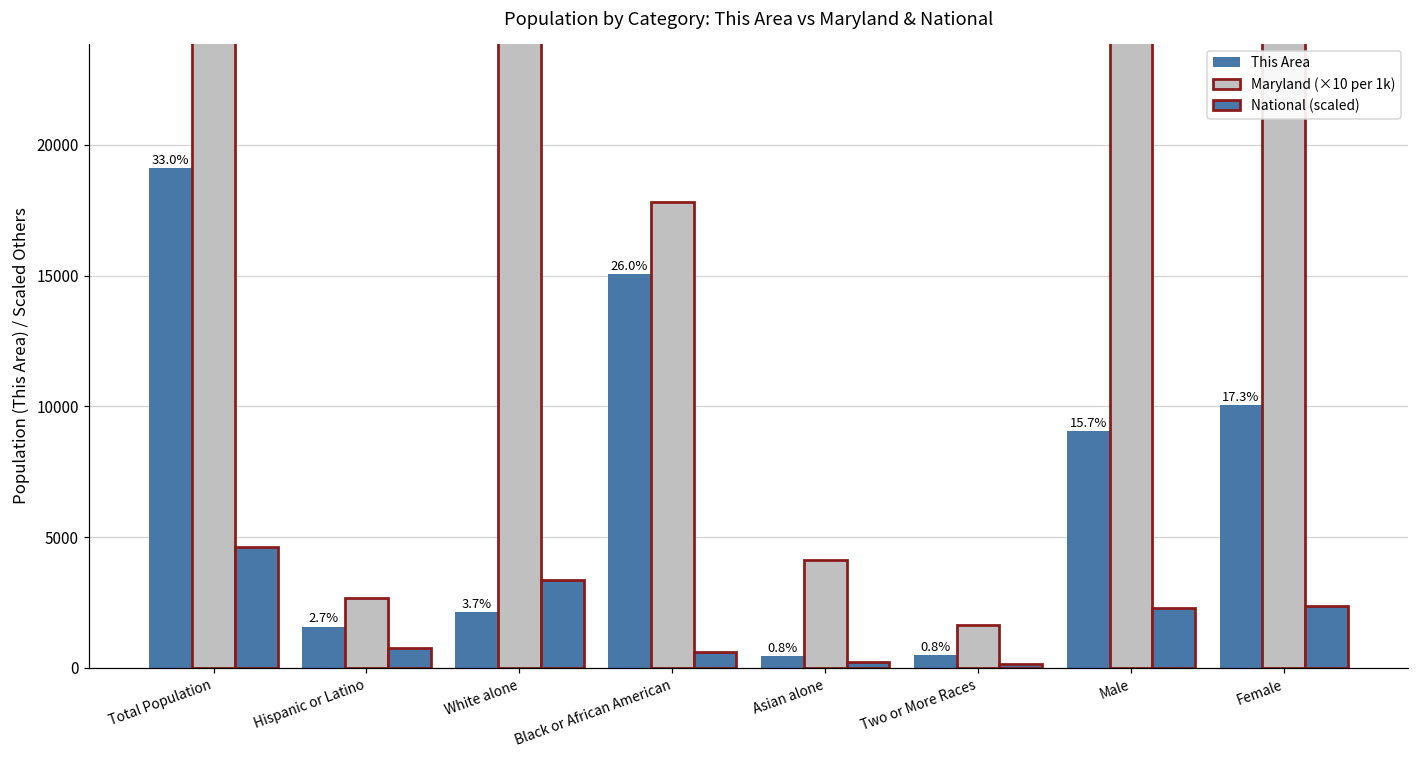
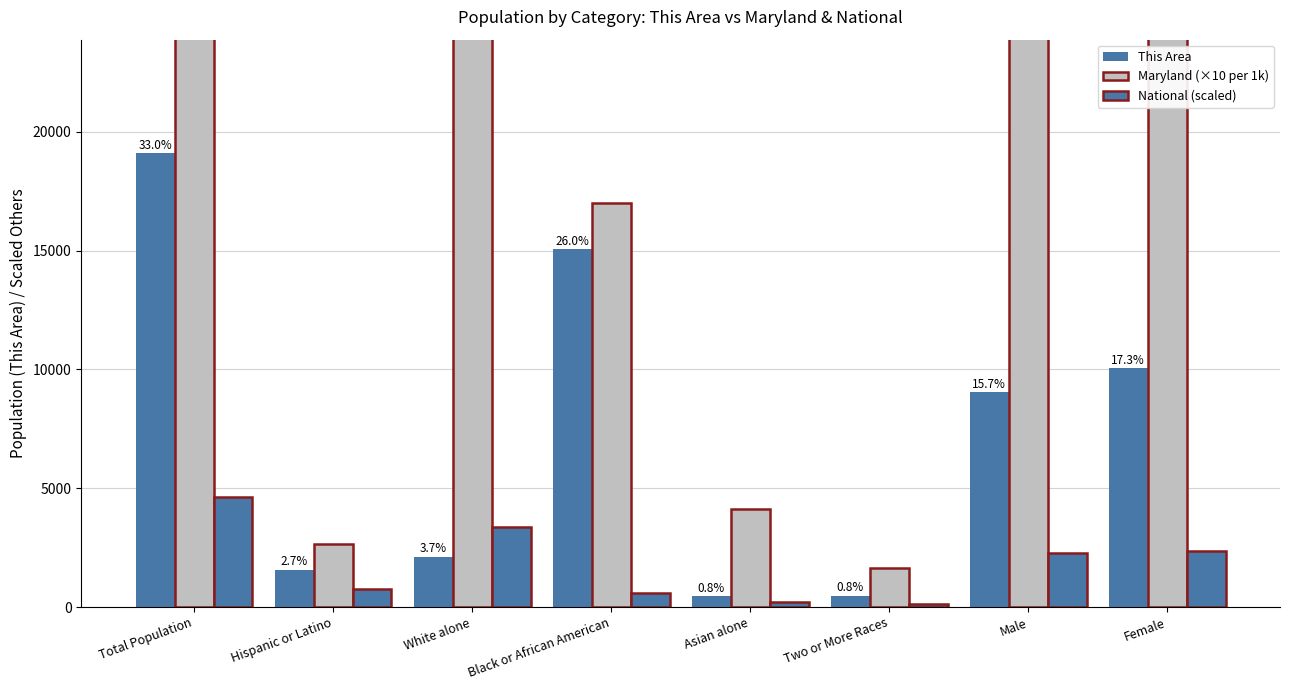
Maryland (×10 per 1k), Black or African American: 17800 -> 17000
